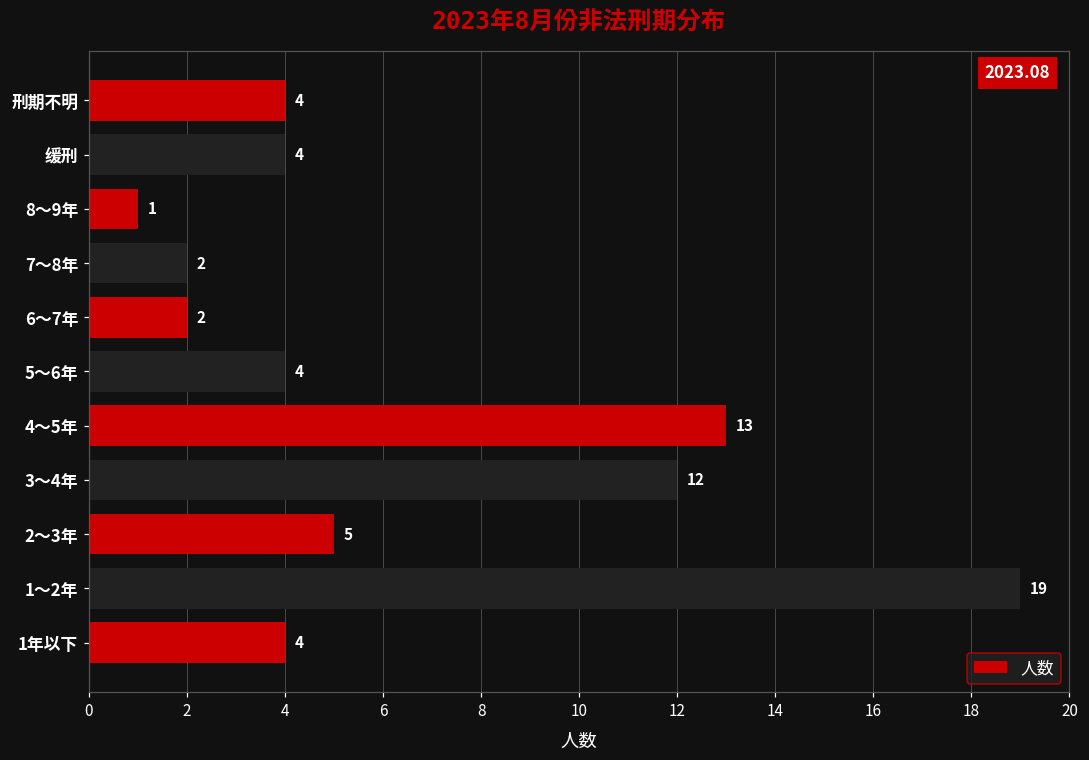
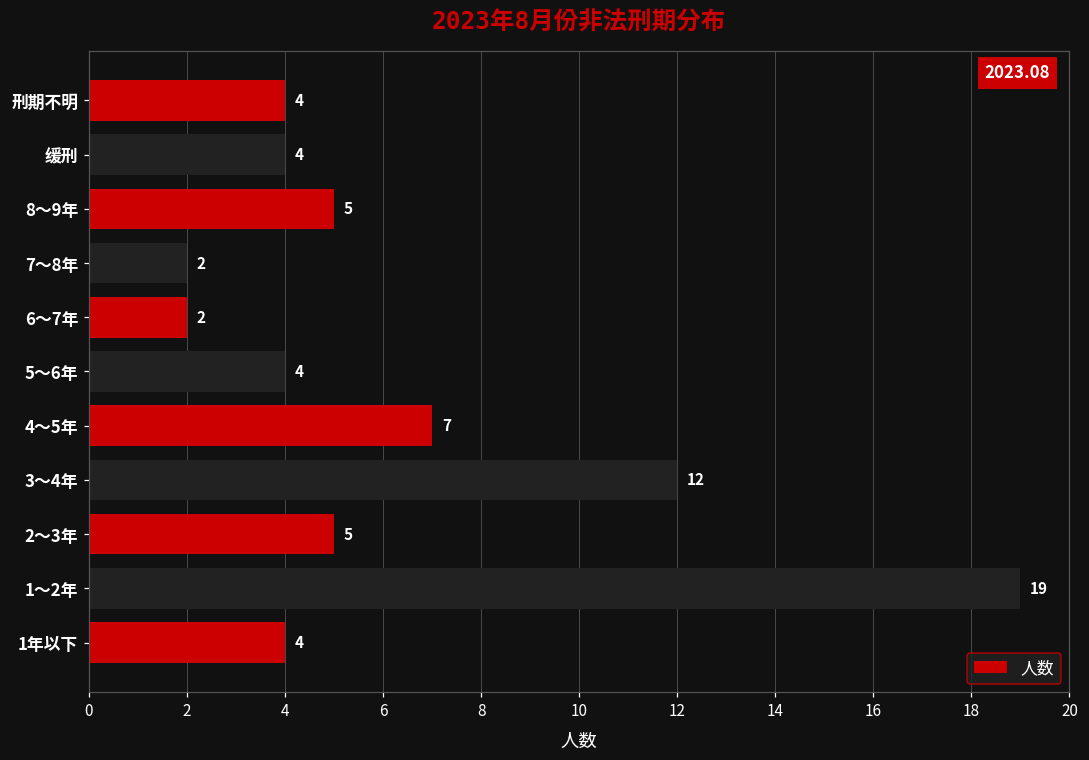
8～9年: 1 -> 5
4～5年: 13 -> 7
